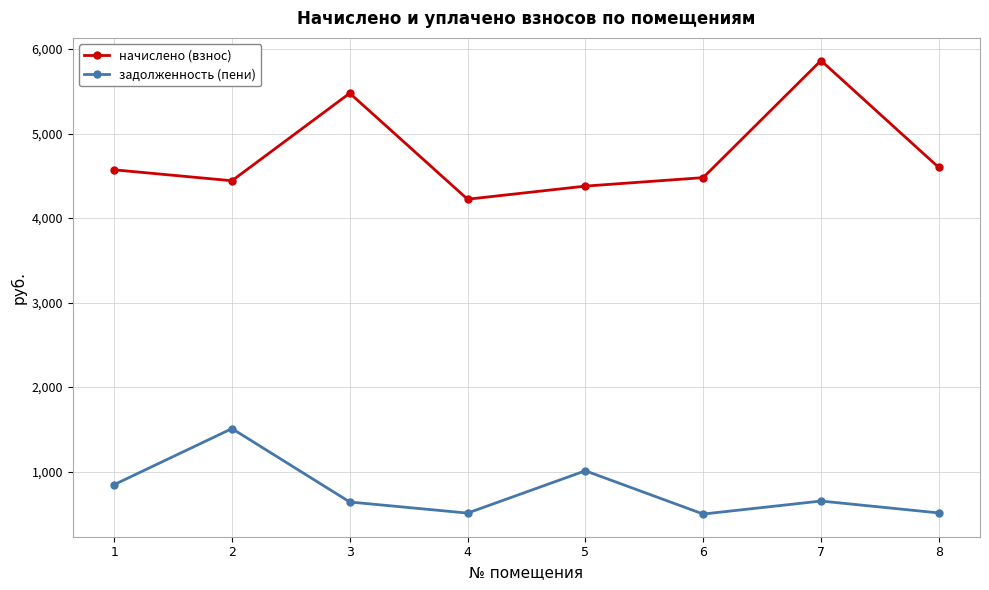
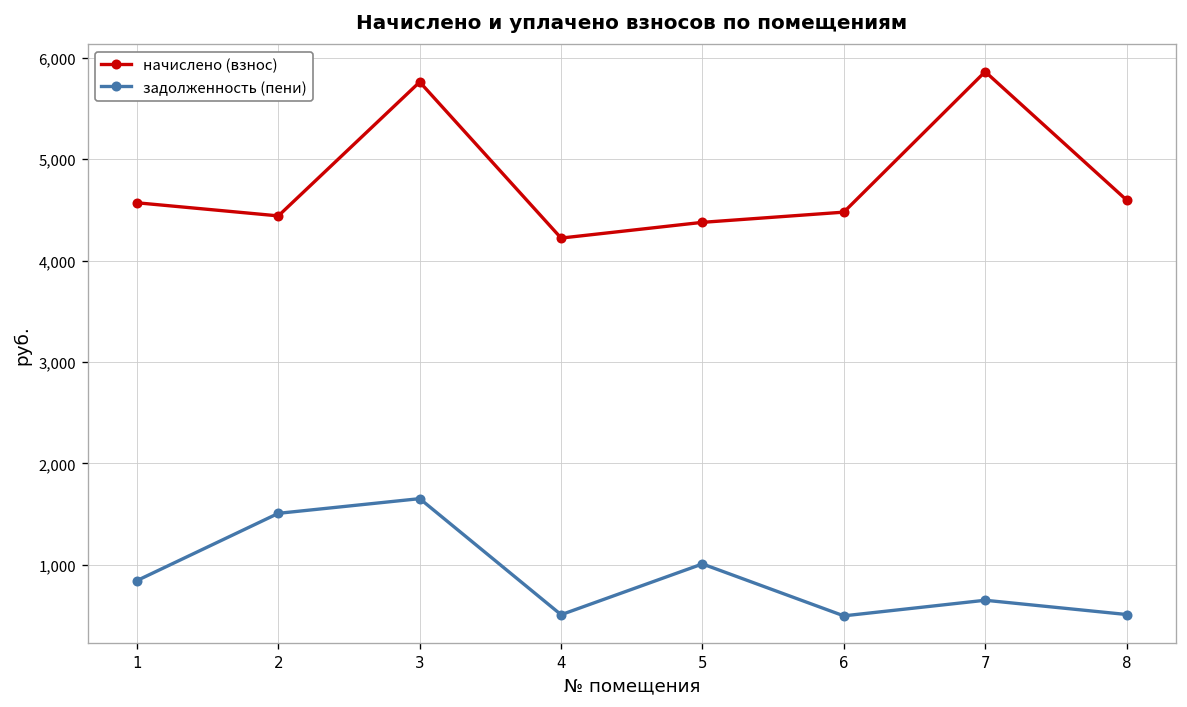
начислено (взнос), 3: 5,500 -> 5,800
задолженность (пени), 3: 600 -> 1,700
